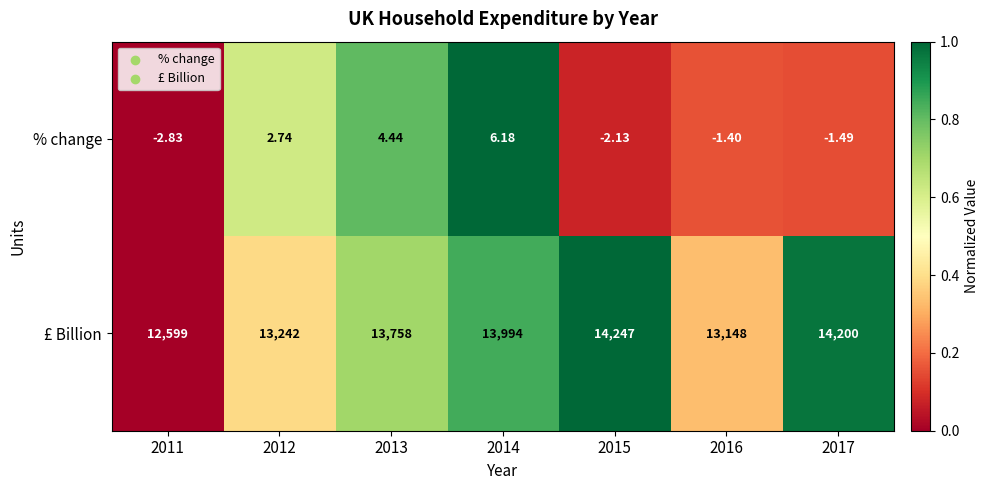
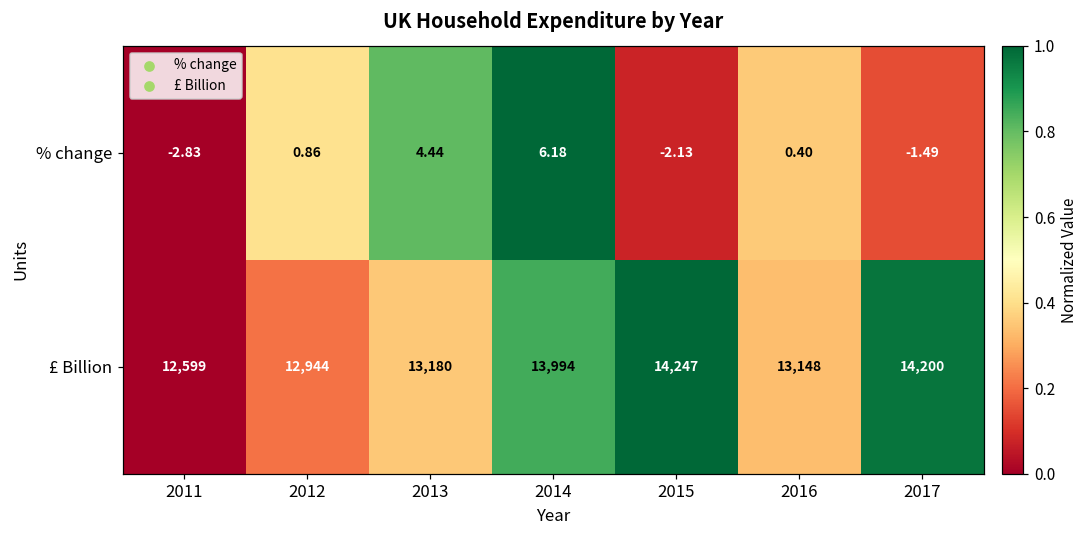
% change, 2012: 2.74 -> 0.86
% change, 2016: -1.40 -> 0.40
£ Billion, 2012: 13,242 -> 12,944
£ Billion, 2013: 13,758 -> 13,180
